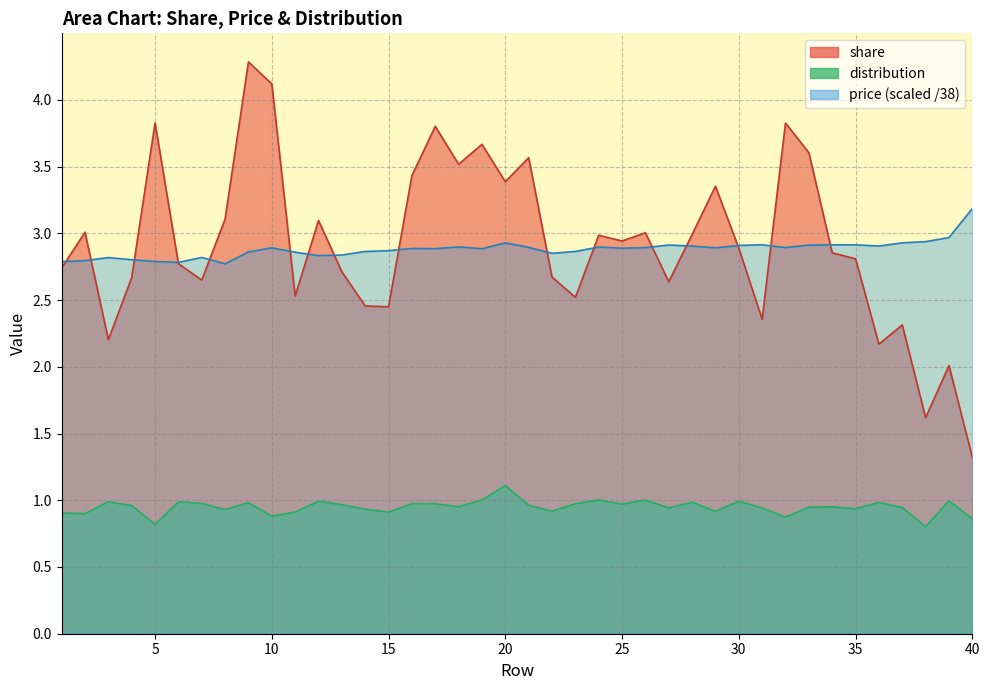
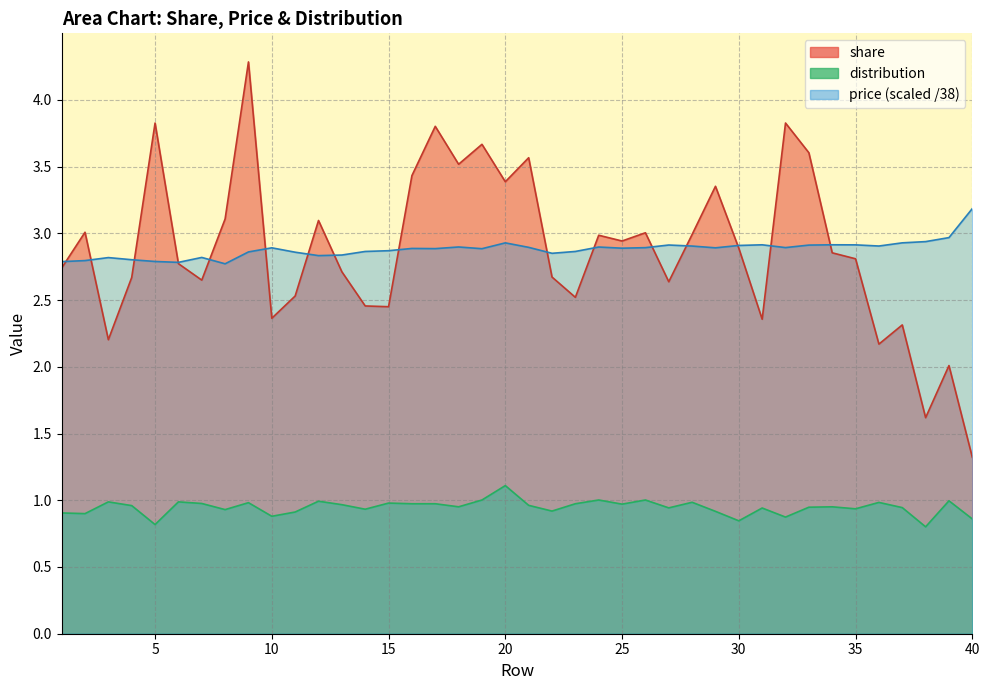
share, 10: 4.12 -> 2.36
distribution, 15: 0.91 -> 0.98
distribution, 30: 0.99 -> 0.85
